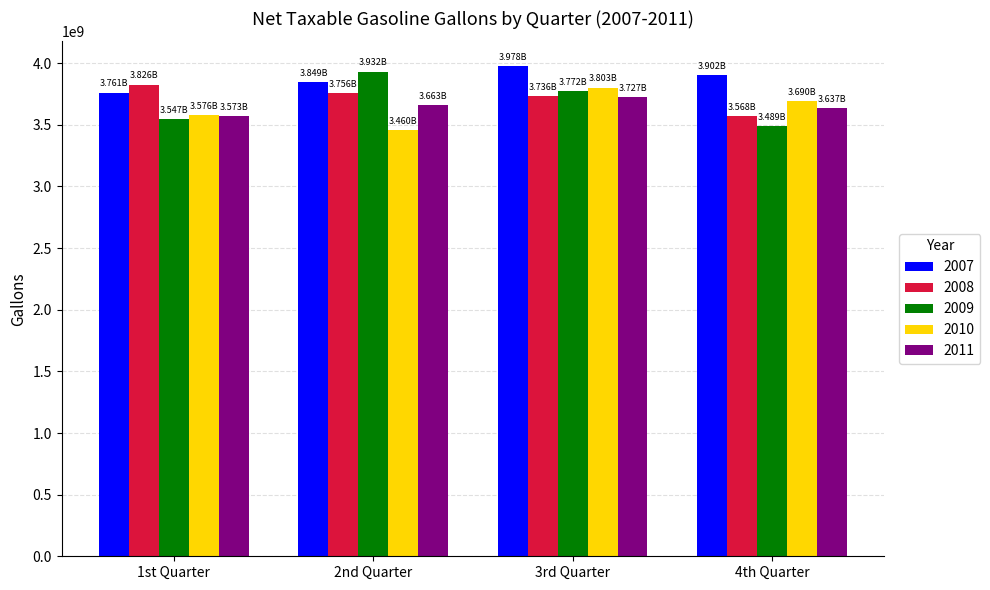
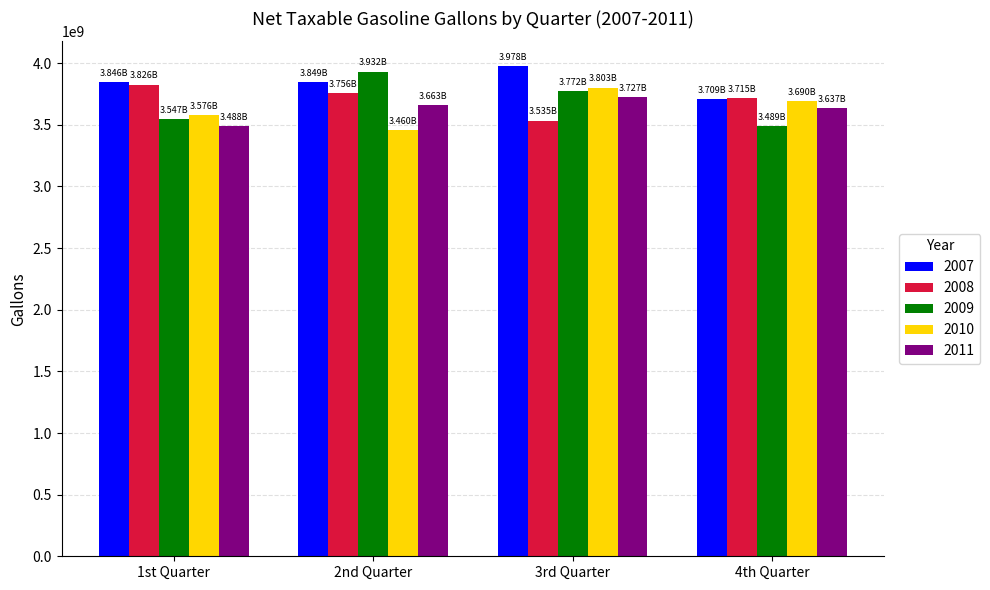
2007, 1st Quarter: 3.761B -> 3.846B
2011, 1st Quarter: 3.573B -> 3.488B
2008, 3rd Quarter: 3.736B -> 3.535B
2007, 4th Quarter: 3.902B -> 3.709B
2008, 4th Quarter: 3.568B -> 3.715B
